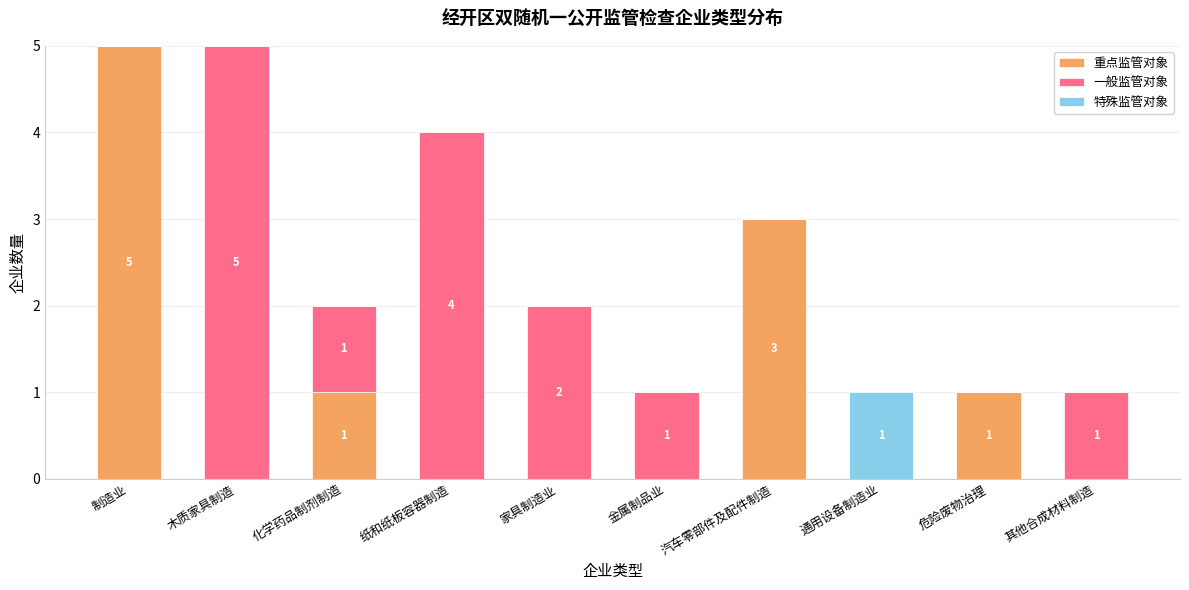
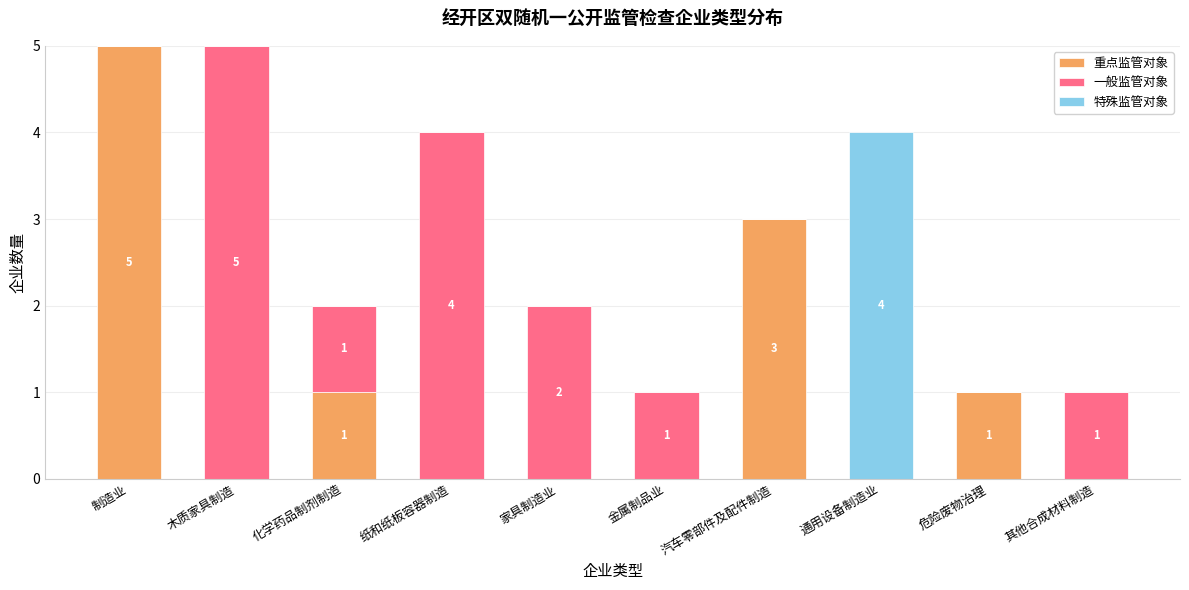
特殊监管对象, 通用设备制造业: 1 -> 4
